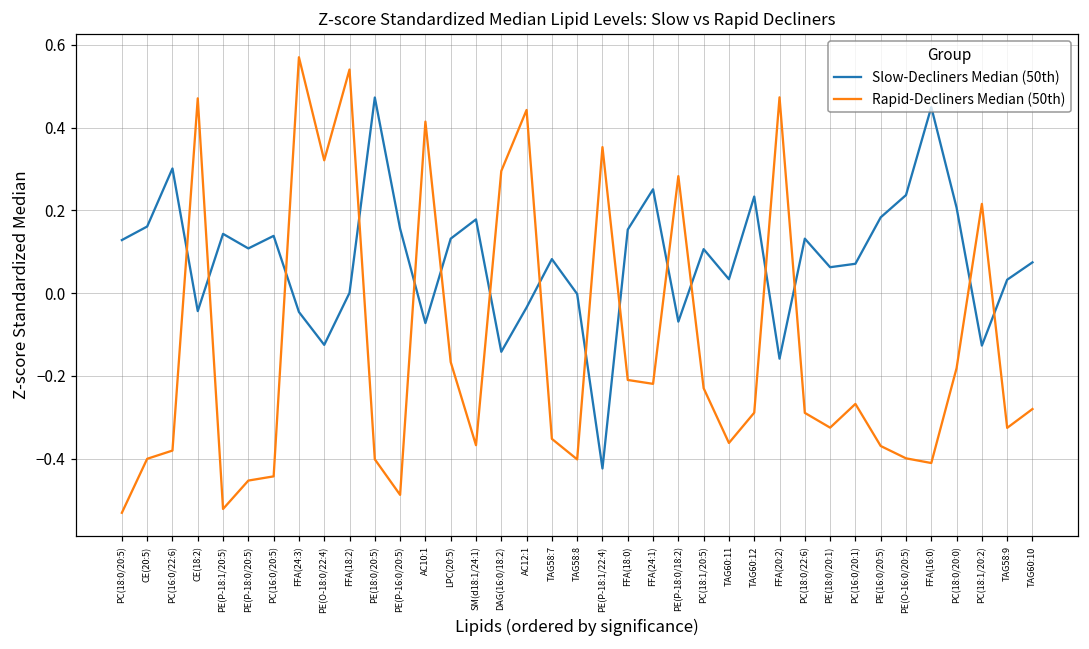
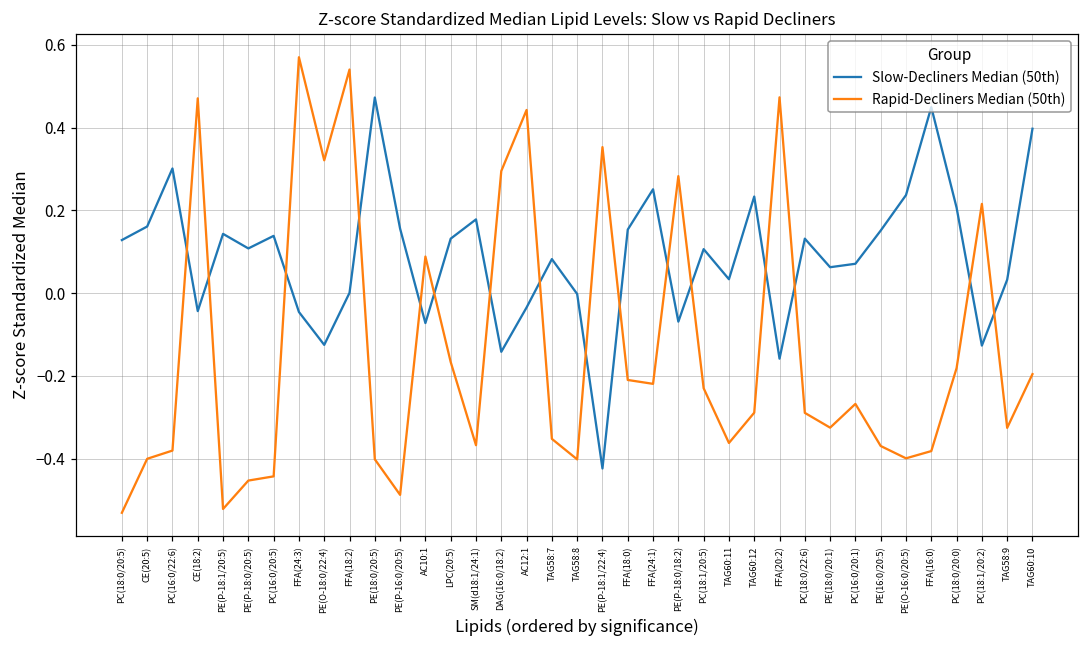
Rapid-Decliners Median (50th), AC10:1: 0.41 -> 0.09
Slow-Decliners Median (50th), PE(16:0/20:5): 0.18 -> 0.15
Rapid-Decliners Median (50th), FFA(16:0): -0.41 -> -0.38
Slow-Decliners Median (50th), TAG60:10: 0.07 -> 0.40
Rapid-Decliners Median (50th), TAG60:10: -0.28 -> -0.20
